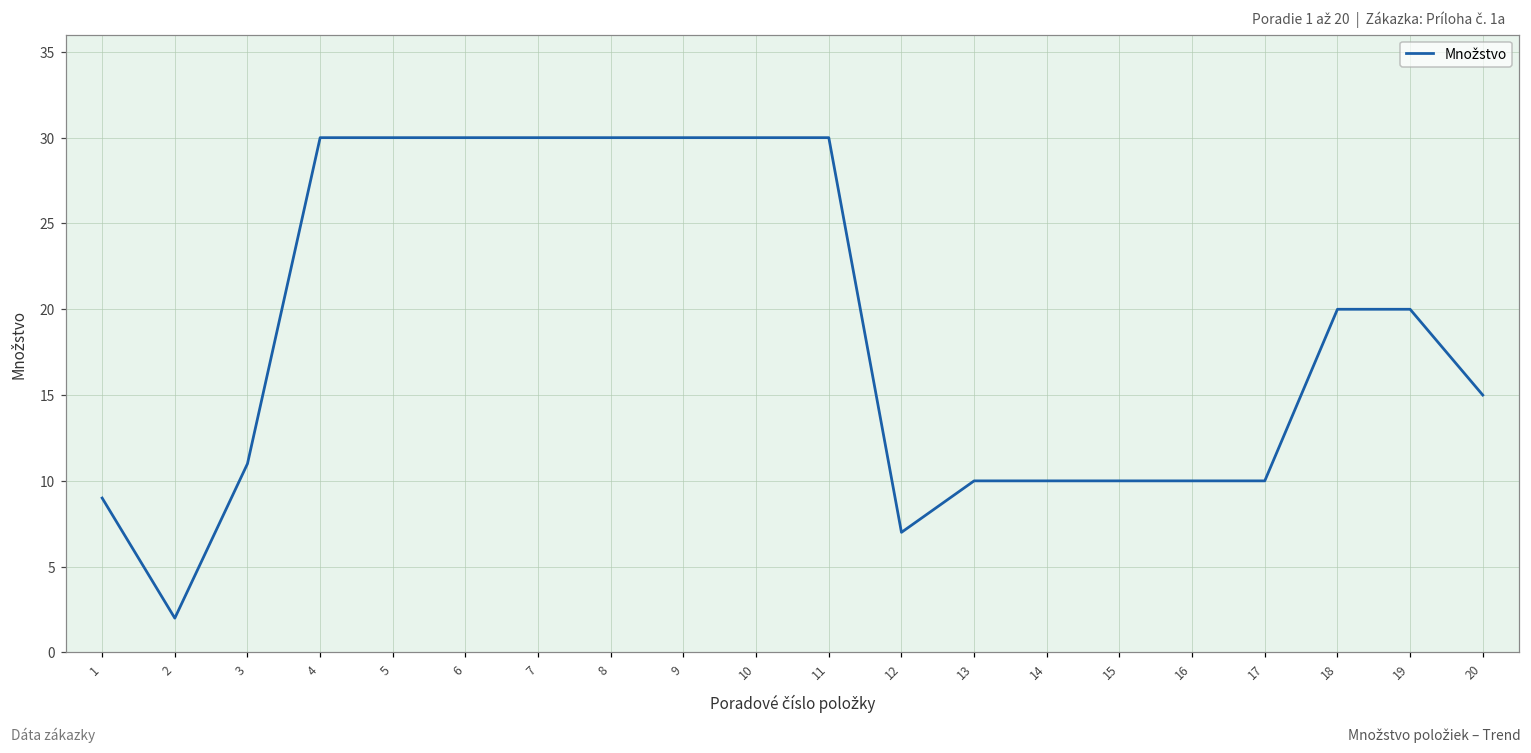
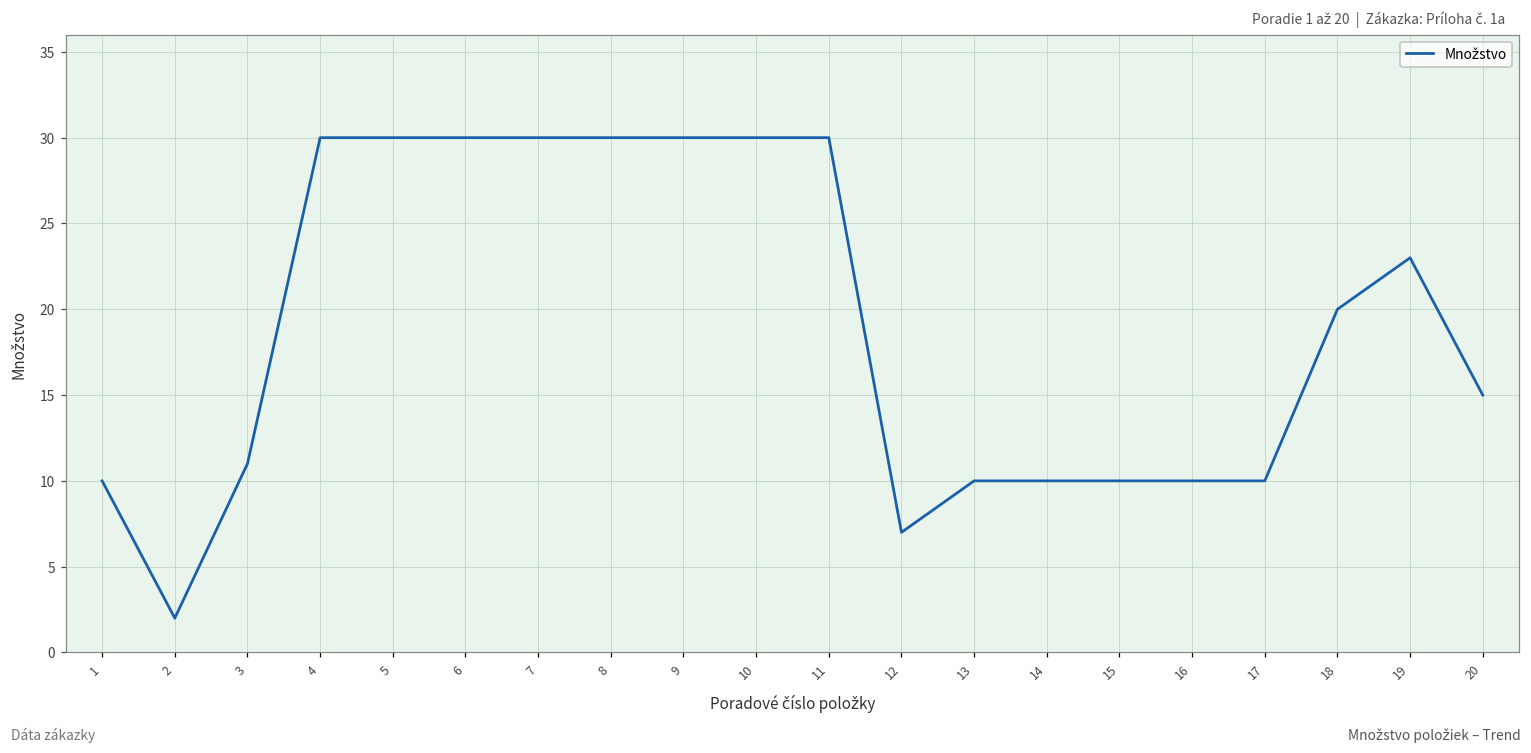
1: 9 -> 10
19: 20 -> 23
